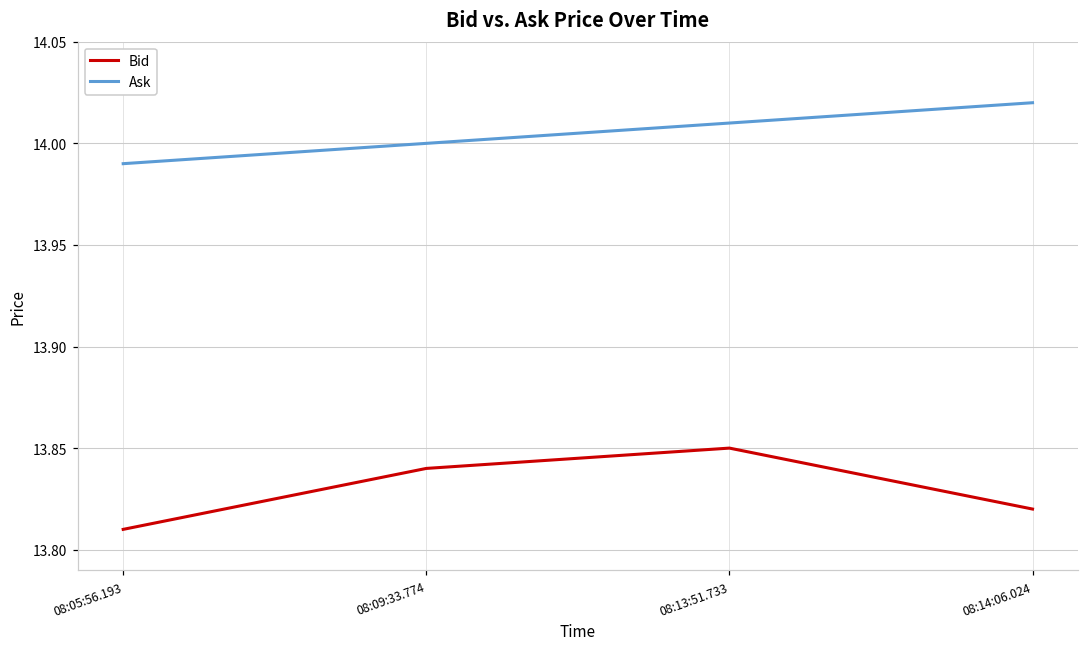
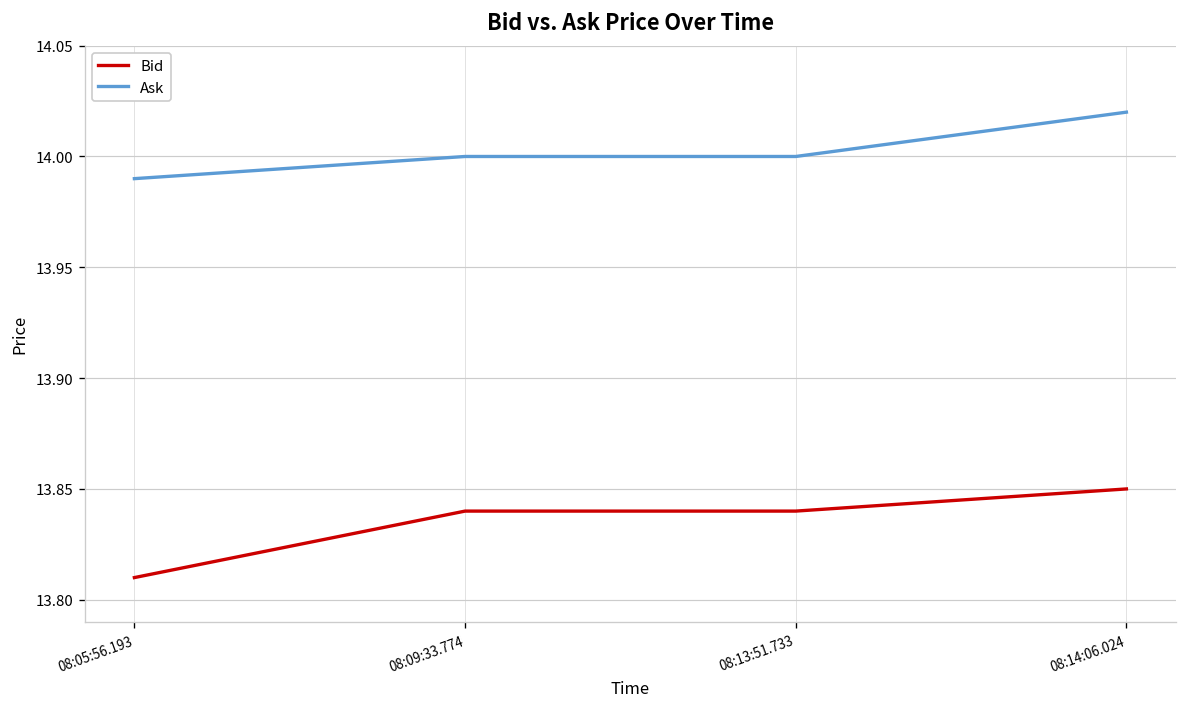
Bid, 08:13:51.733: 13.85 -> 13.84
Ask, 08:13:51.733: 14.01 -> 14.00
Bid, 08:14:06.024: 13.82 -> 13.85
